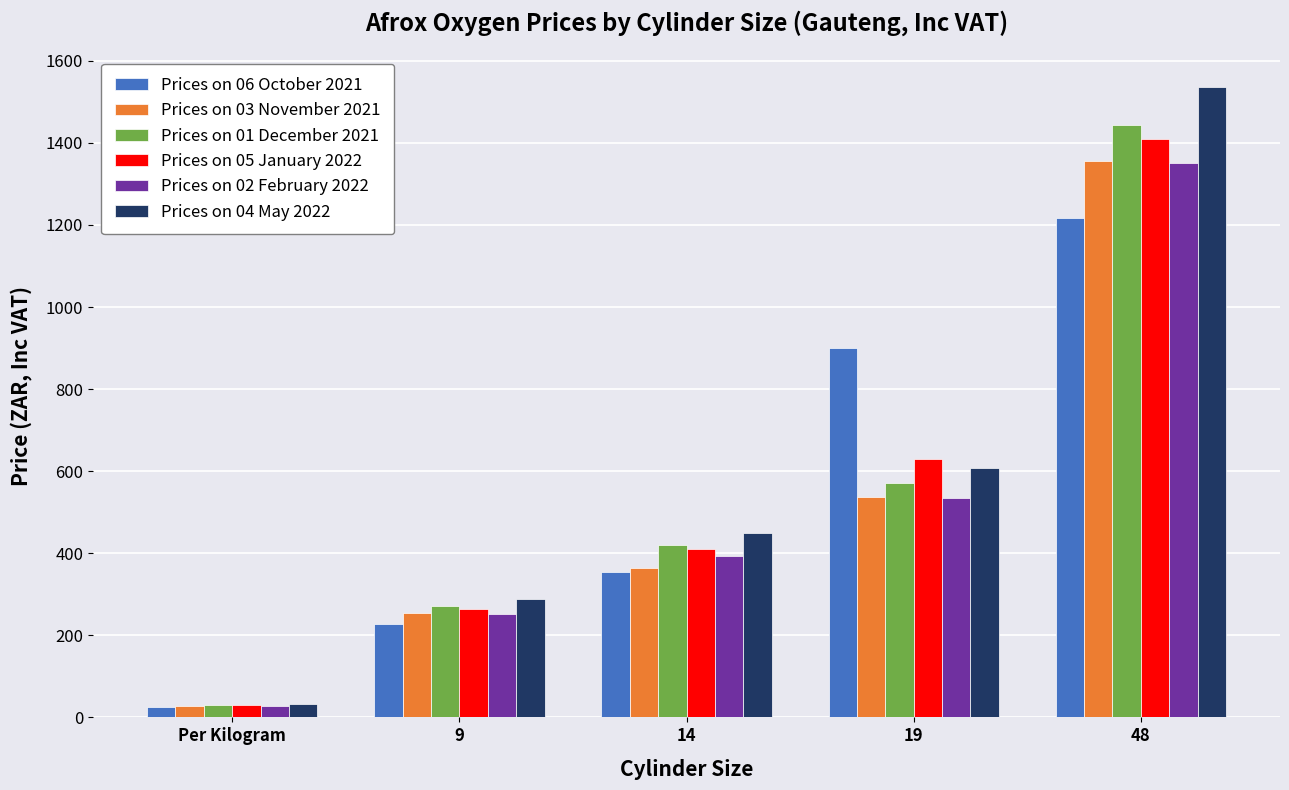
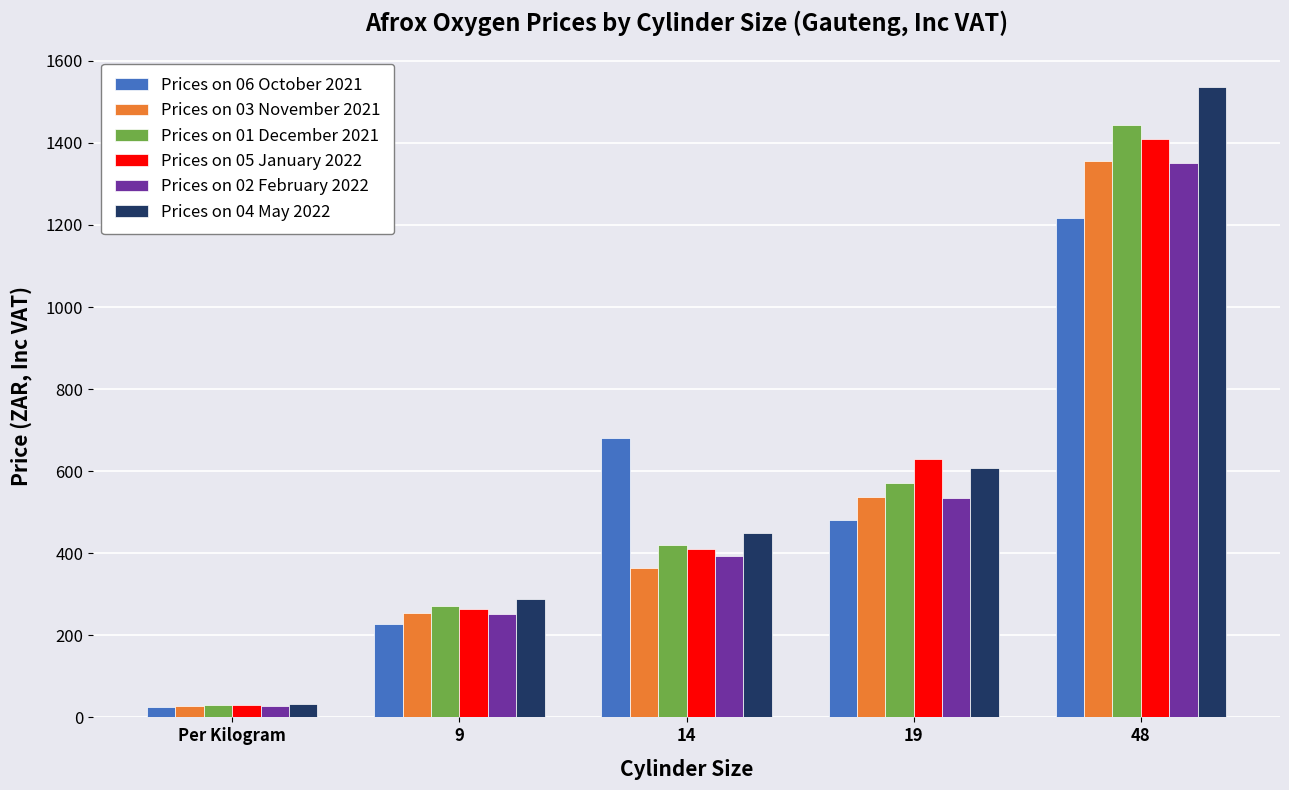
Prices on 06 October 2021, 14: 350 -> 680
Prices on 06 October 2021, 19: 900 -> 480
